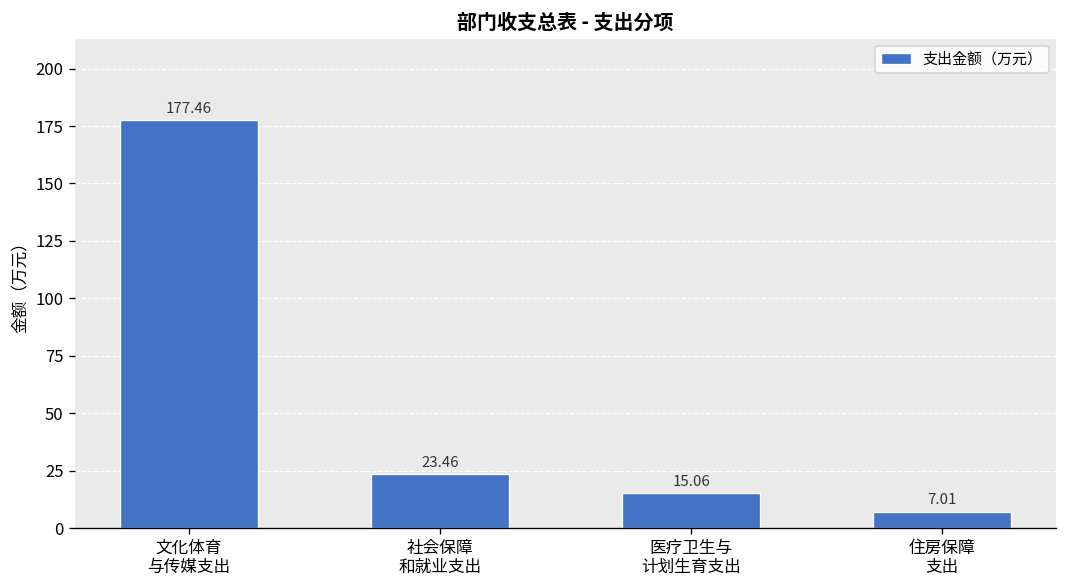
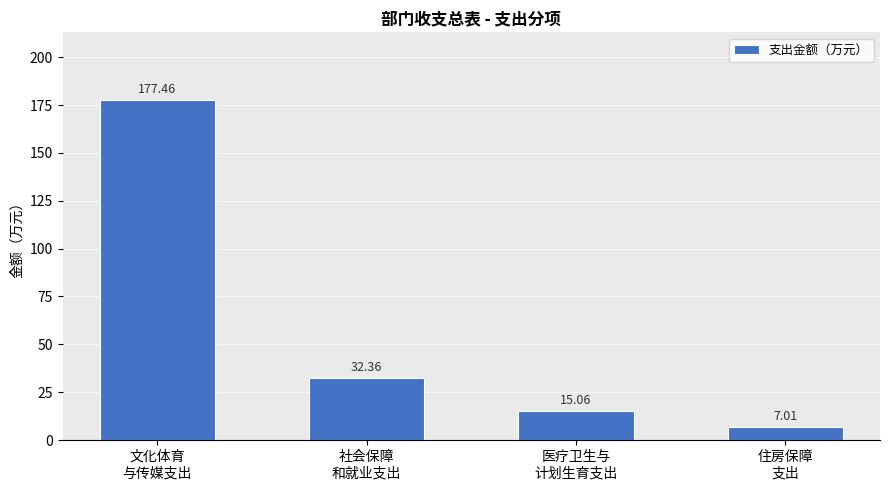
社会保障 和就业支出: 23.46 -> 32.36
